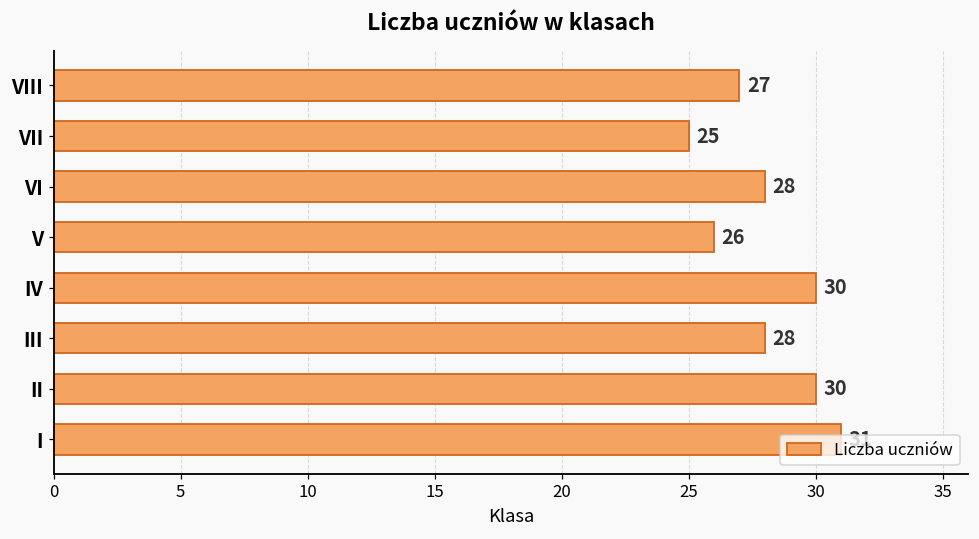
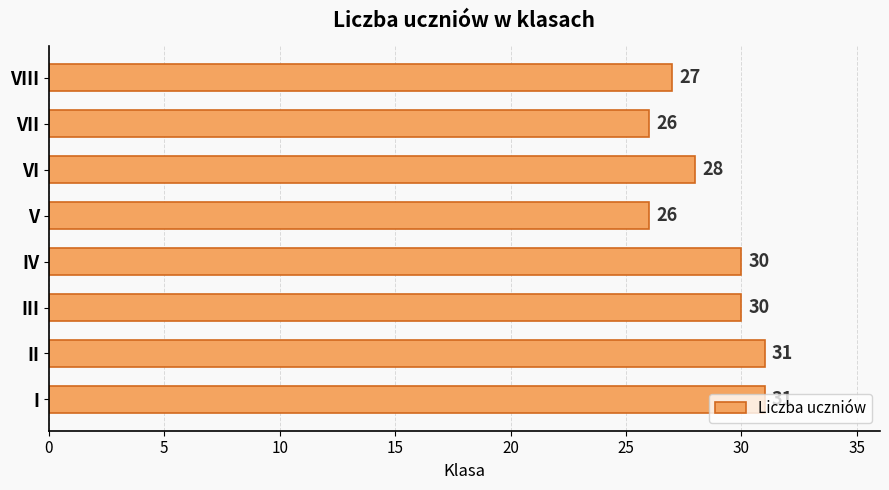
VII: 25 -> 26
III: 28 -> 30
II: 30 -> 31
